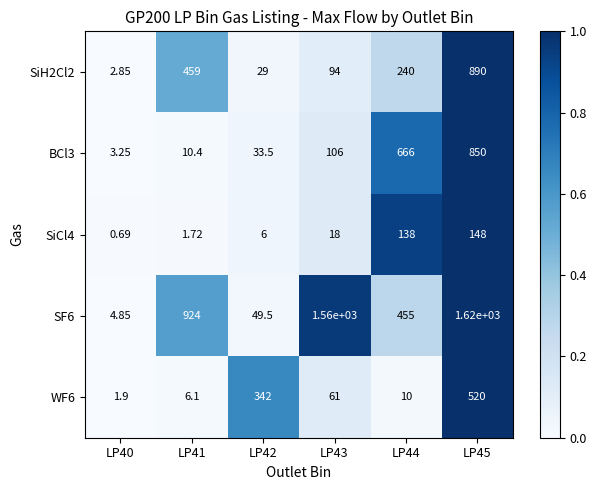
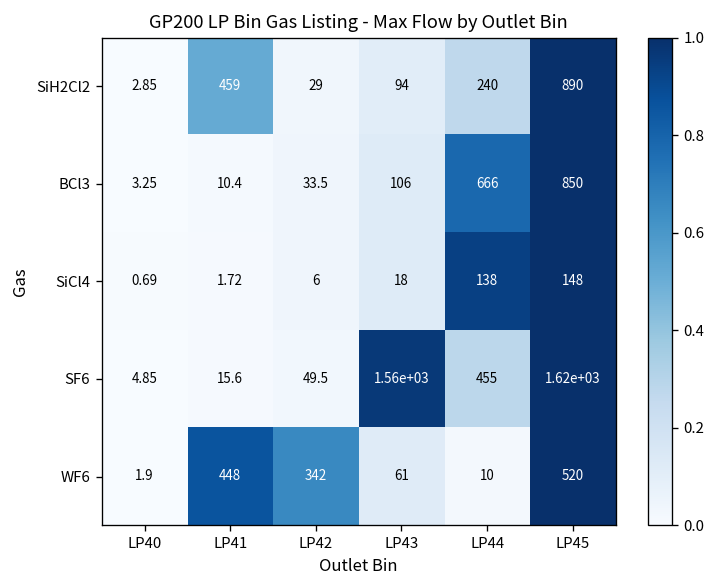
SF6, LP41: 924 -> 15.6
WF6, LP41: 6.1 -> 448
